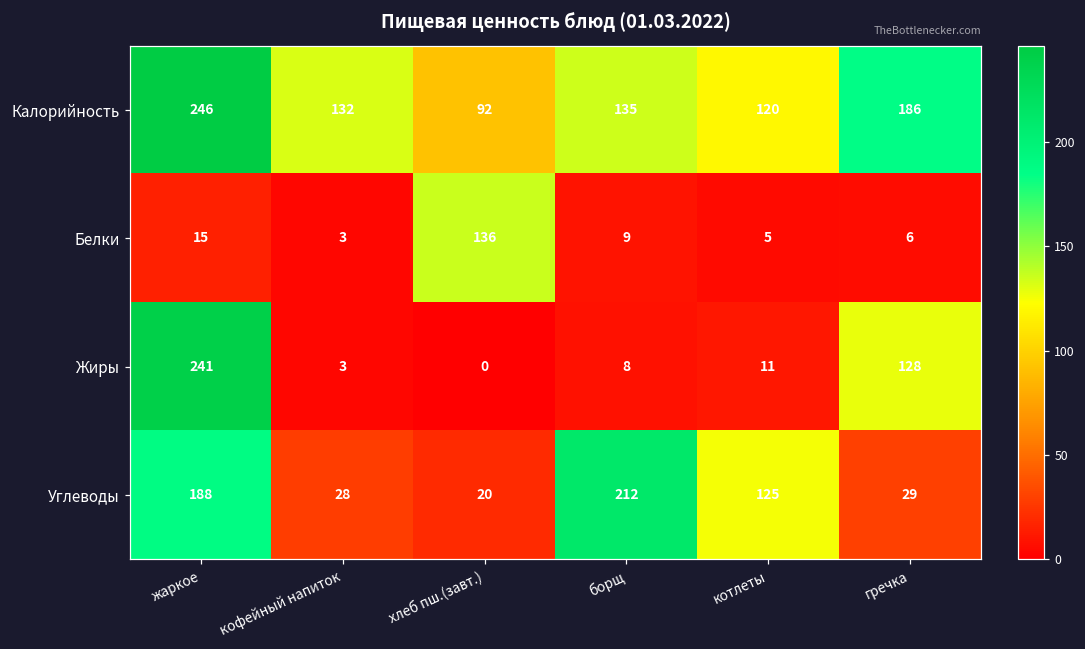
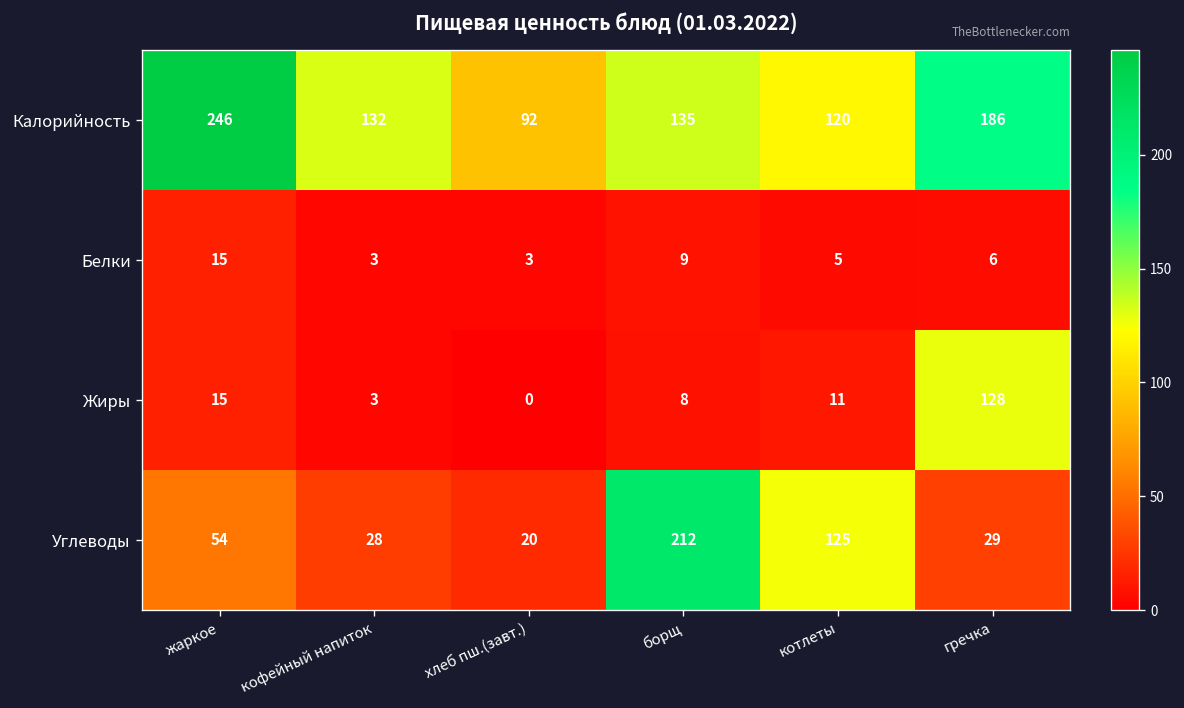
Белки, хлеб пш.(завт.): 136 -> 3
Жиры, жаркое: 241 -> 15
Углеводы, жаркое: 188 -> 54
